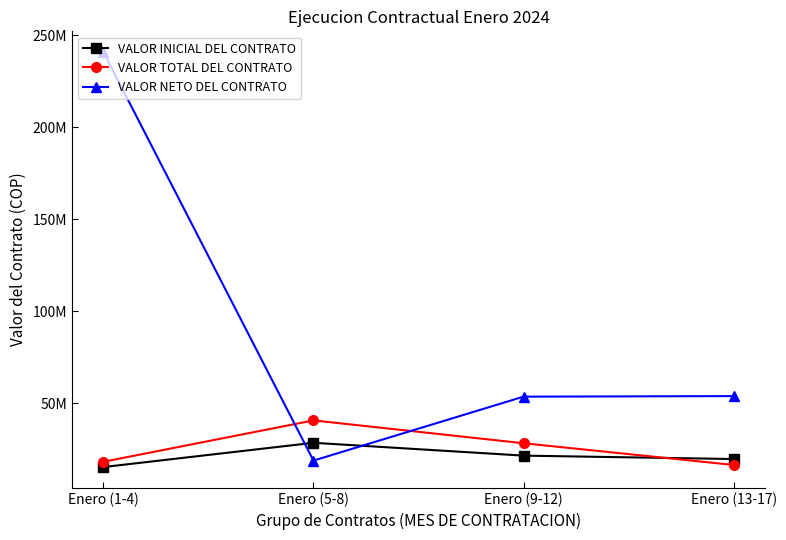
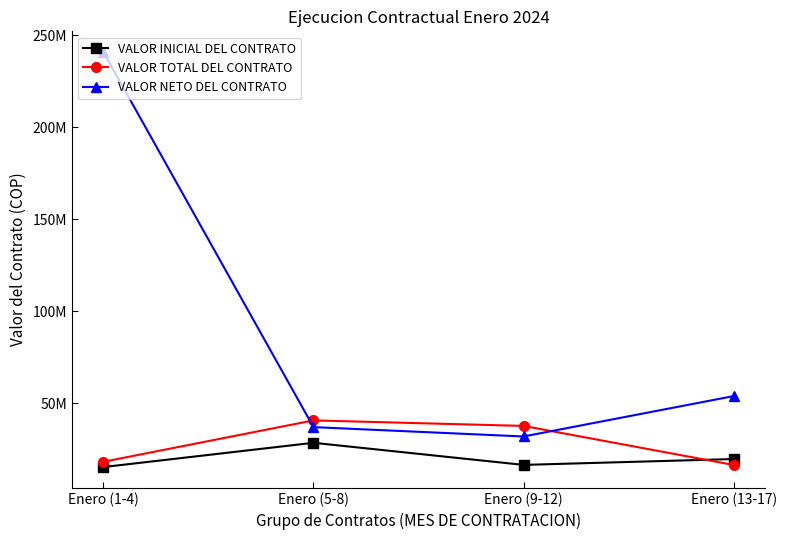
VALOR NETO DEL CONTRATO, Enero (5-8): 19000000 -> 37000000
VALOR INICIAL DEL CONTRATO, Enero (9-12): 22000000 -> 17000000
VALOR TOTAL DEL CONTRATO, Enero (9-12): 28000000 -> 38000000
VALOR NETO DEL CONTRATO, Enero (9-12): 54000000 -> 32000000
